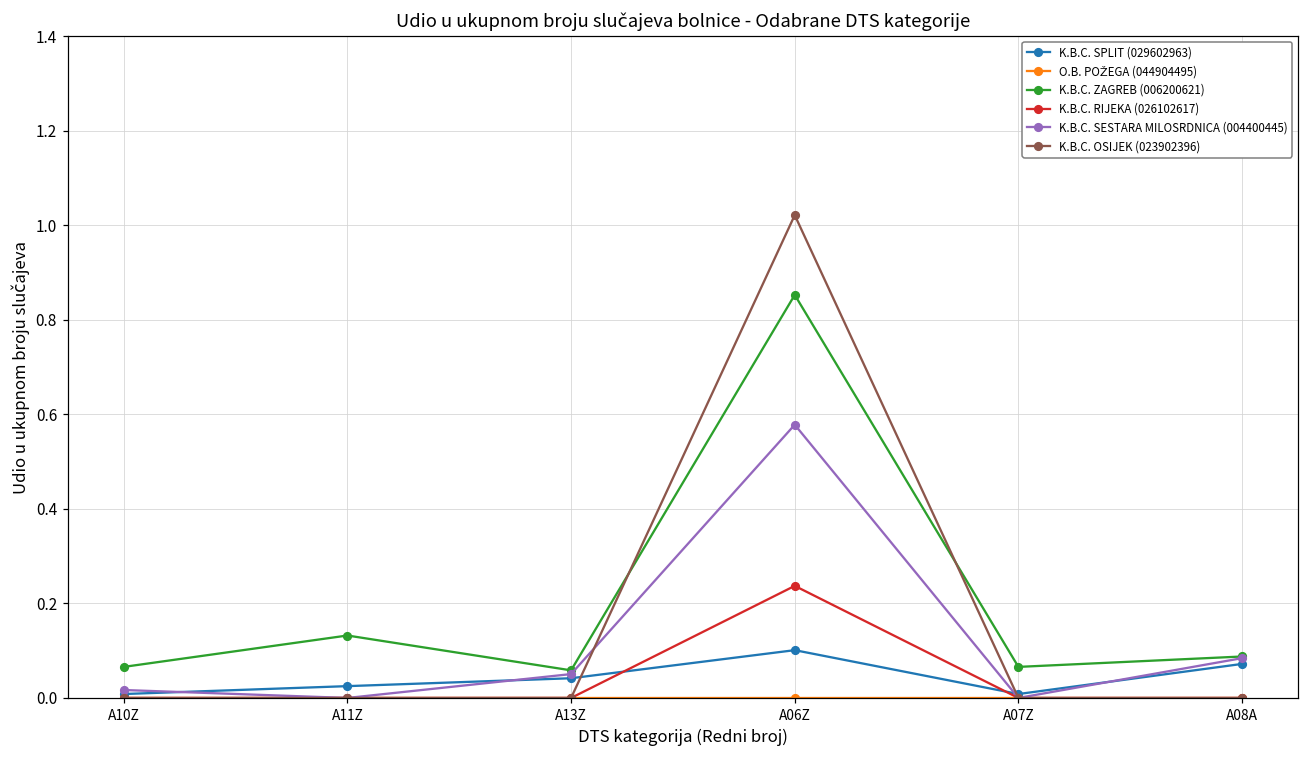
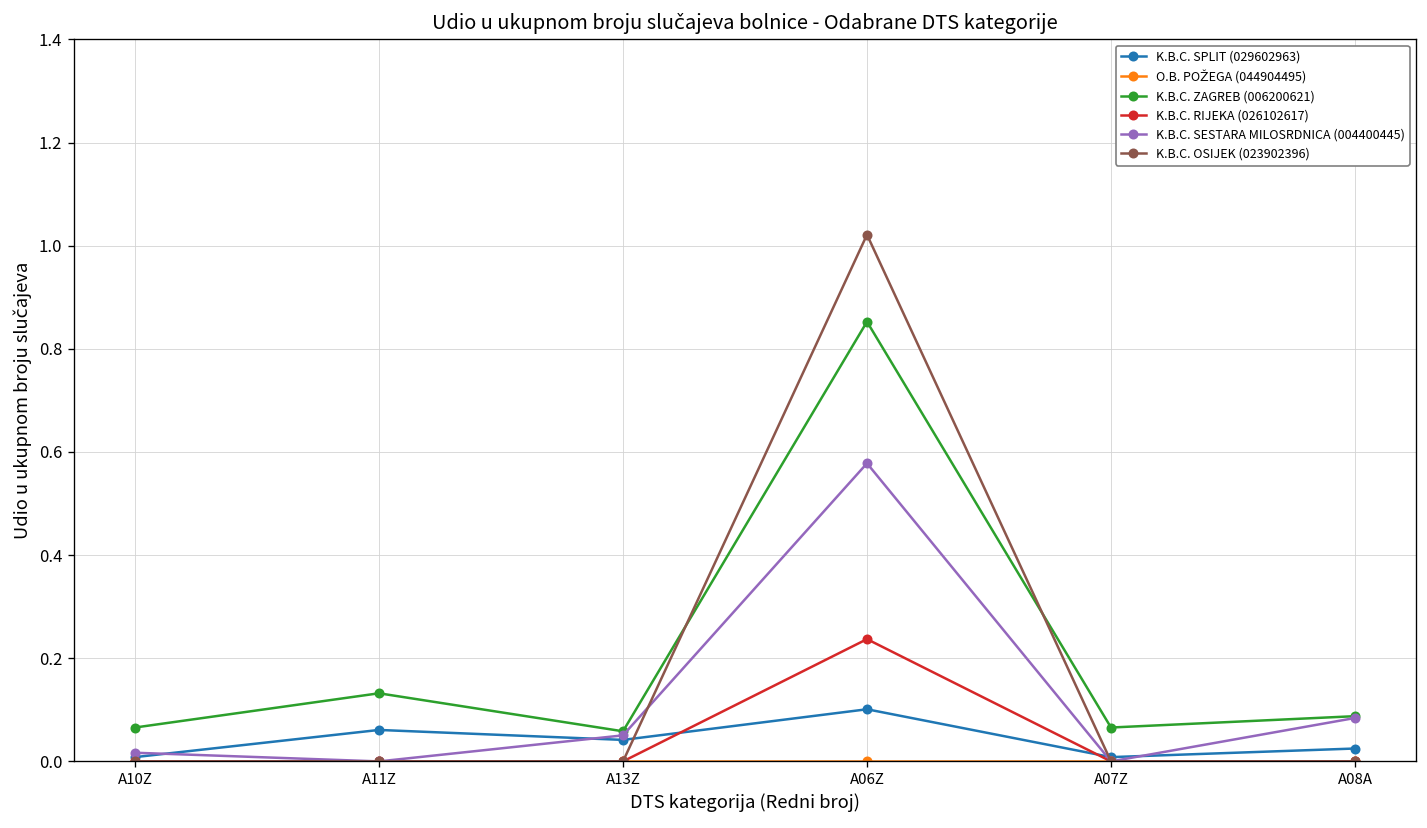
K.B.C. SPLIT (029602963), A11Z: 0.03 -> 0.06
K.B.C. SPLIT (029602963), A08A: 0.07 -> 0.03
